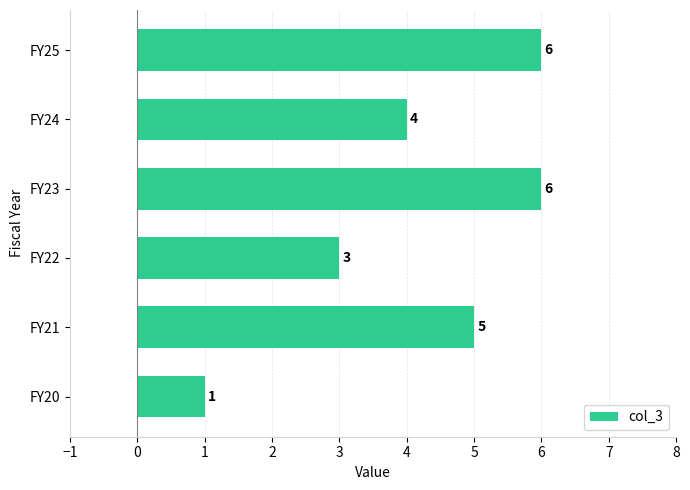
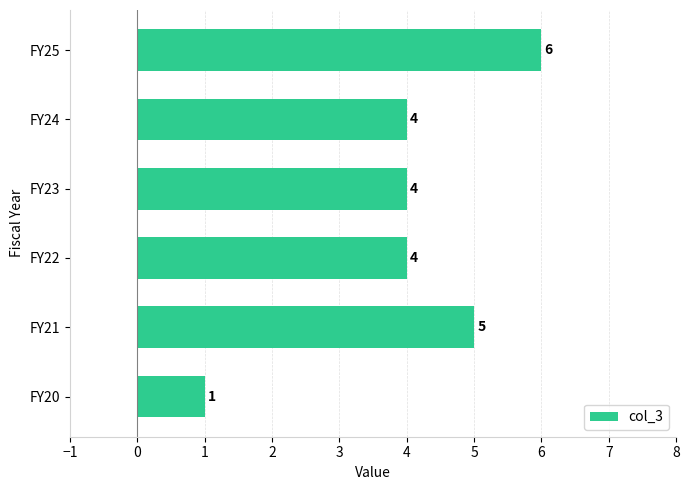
FY23: 6 -> 4
FY22: 3 -> 4
